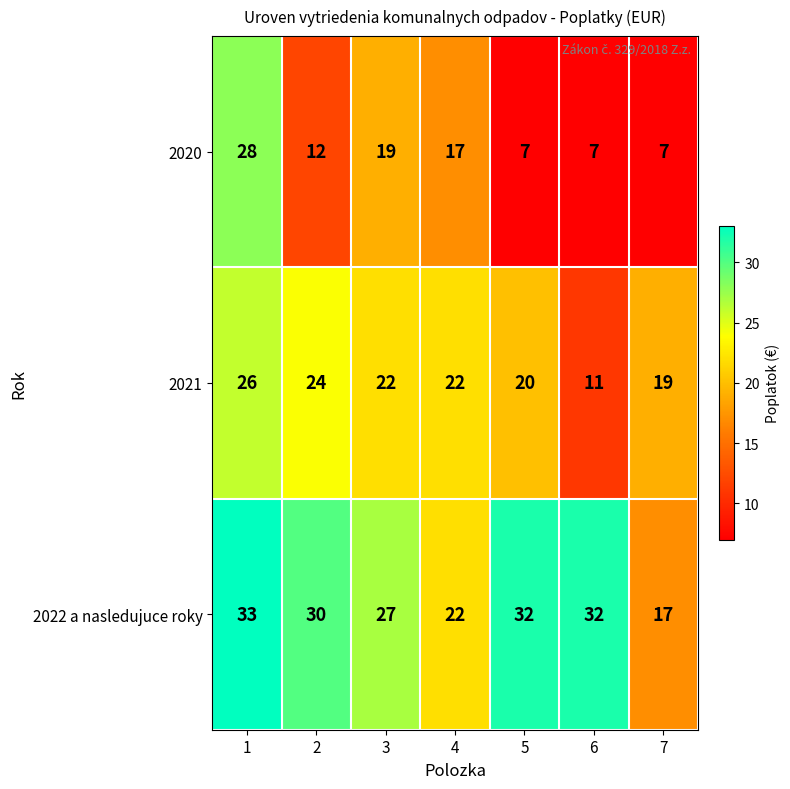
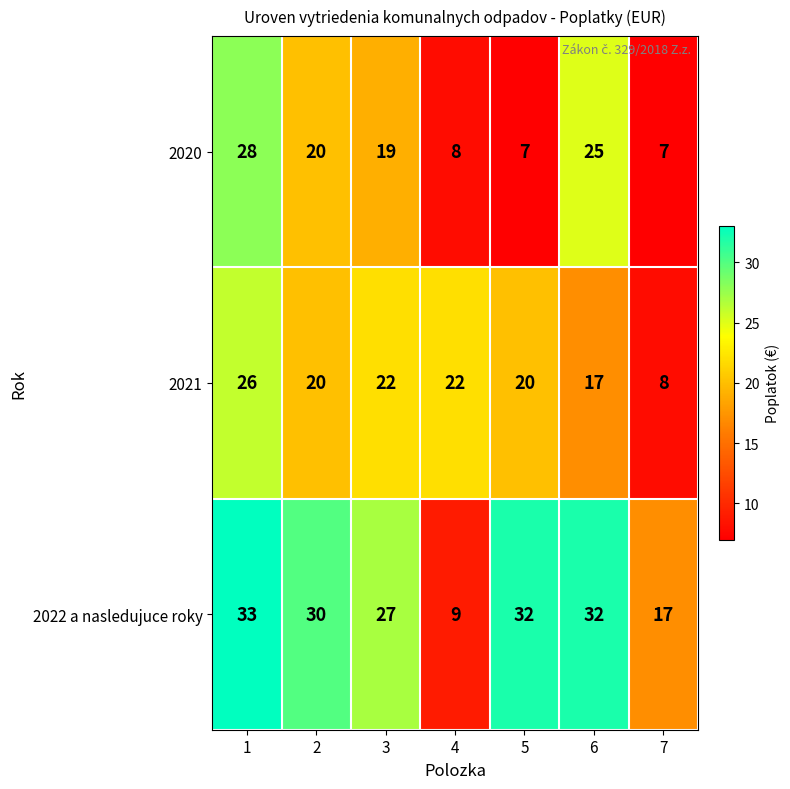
2020, 2: 12 -> 20
2020, 4: 17 -> 8
2020, 6: 7 -> 25
2021, 2: 24 -> 20
2021, 6: 11 -> 17
2021, 7: 19 -> 8
2022 a nasledujuce roky, 4: 22 -> 9
